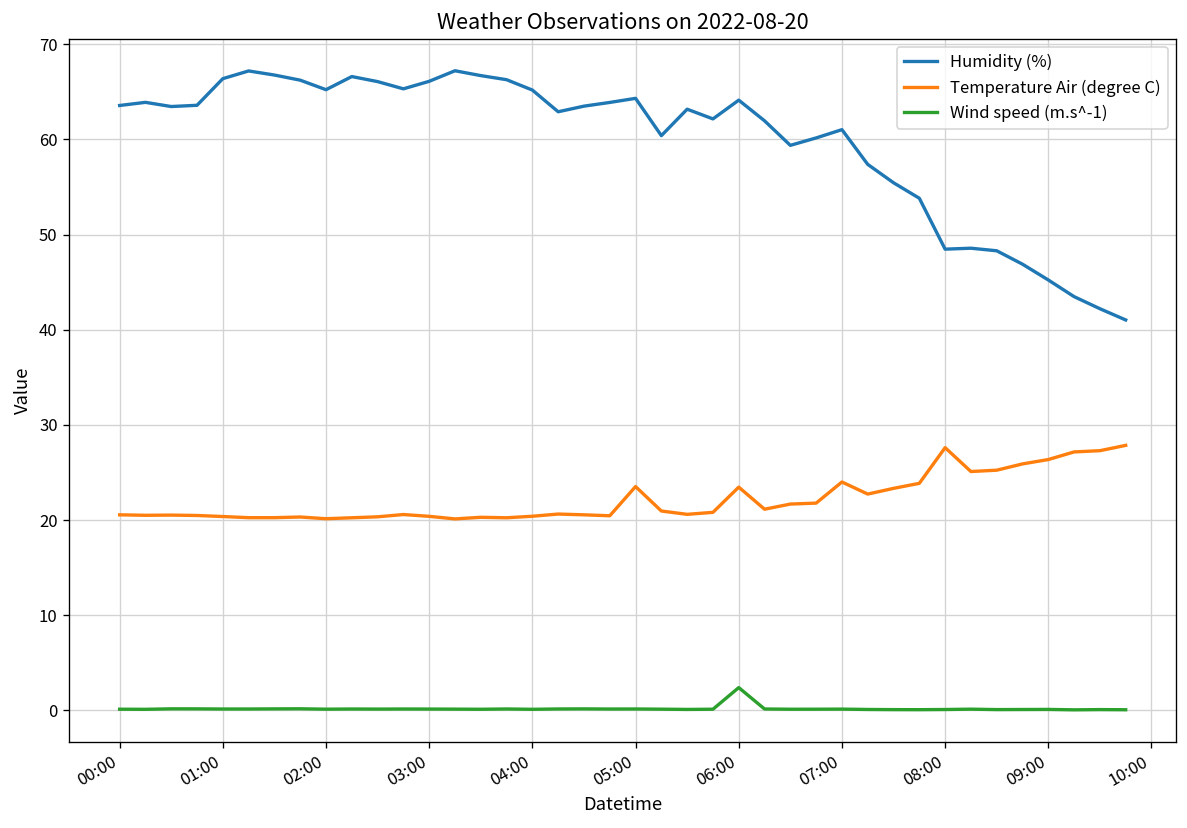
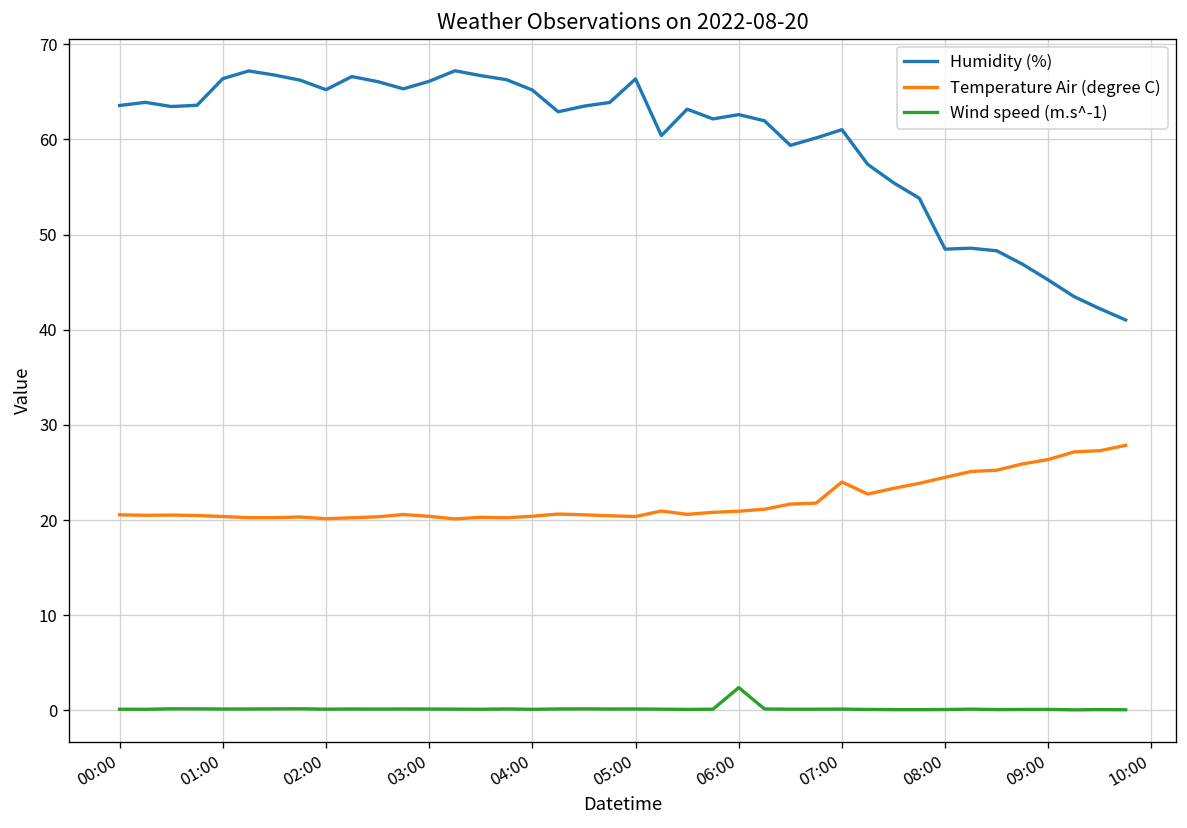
Humidity (%), 05:00: 64 -> 66
Temperature Air (degree C), 05:00: 24 -> 20
Humidity (%), 06:00: 64 -> 63
Temperature Air (degree C), 06:00: 23 -> 21
Temperature Air (degree C), 08:00: 28 -> 24
